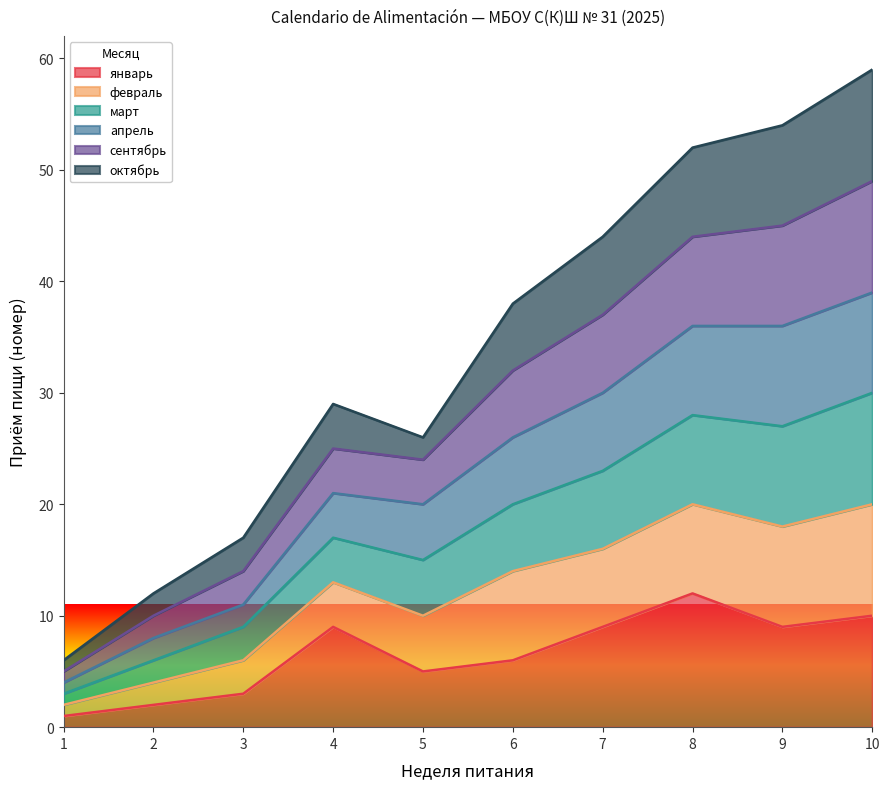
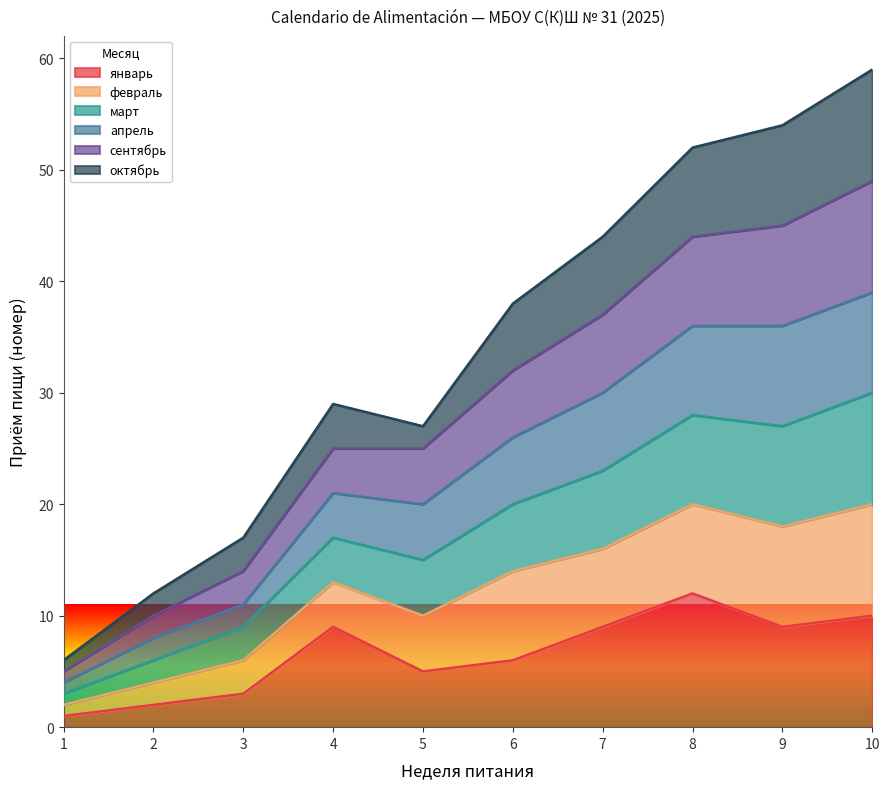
сентябрь, 5: 4 -> 5
